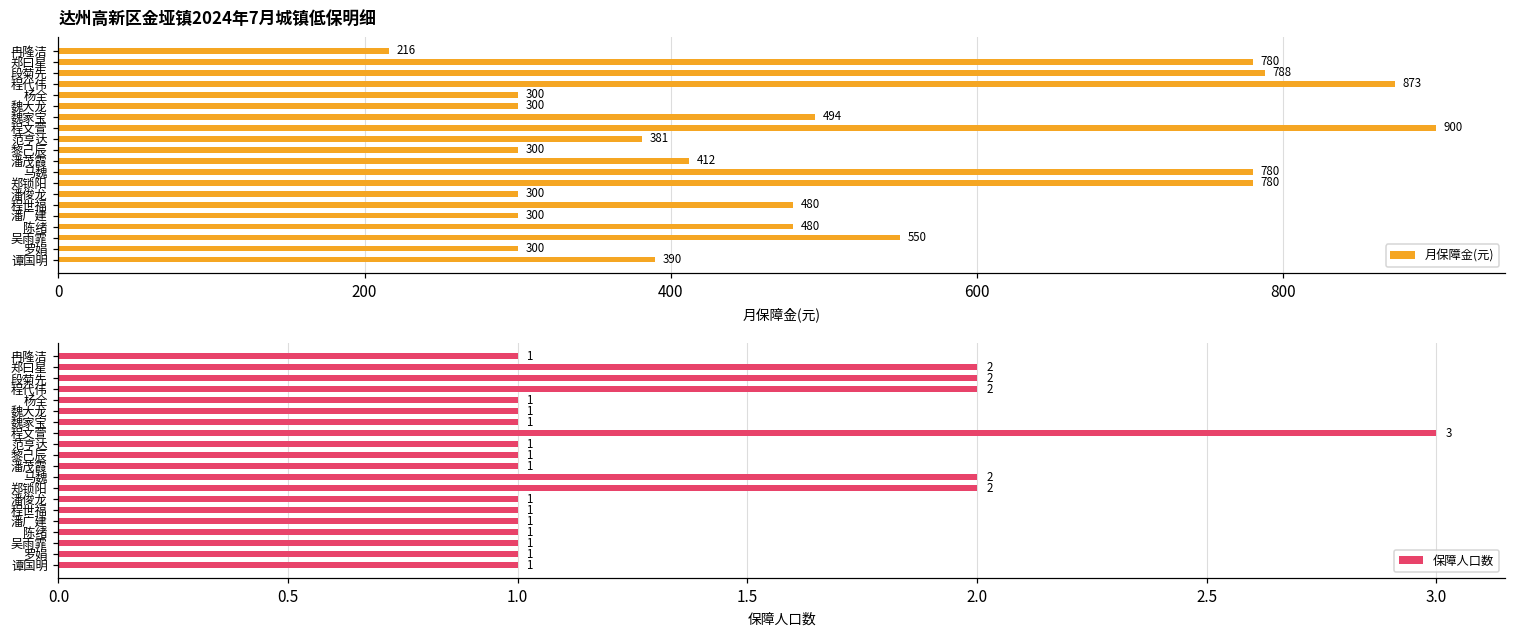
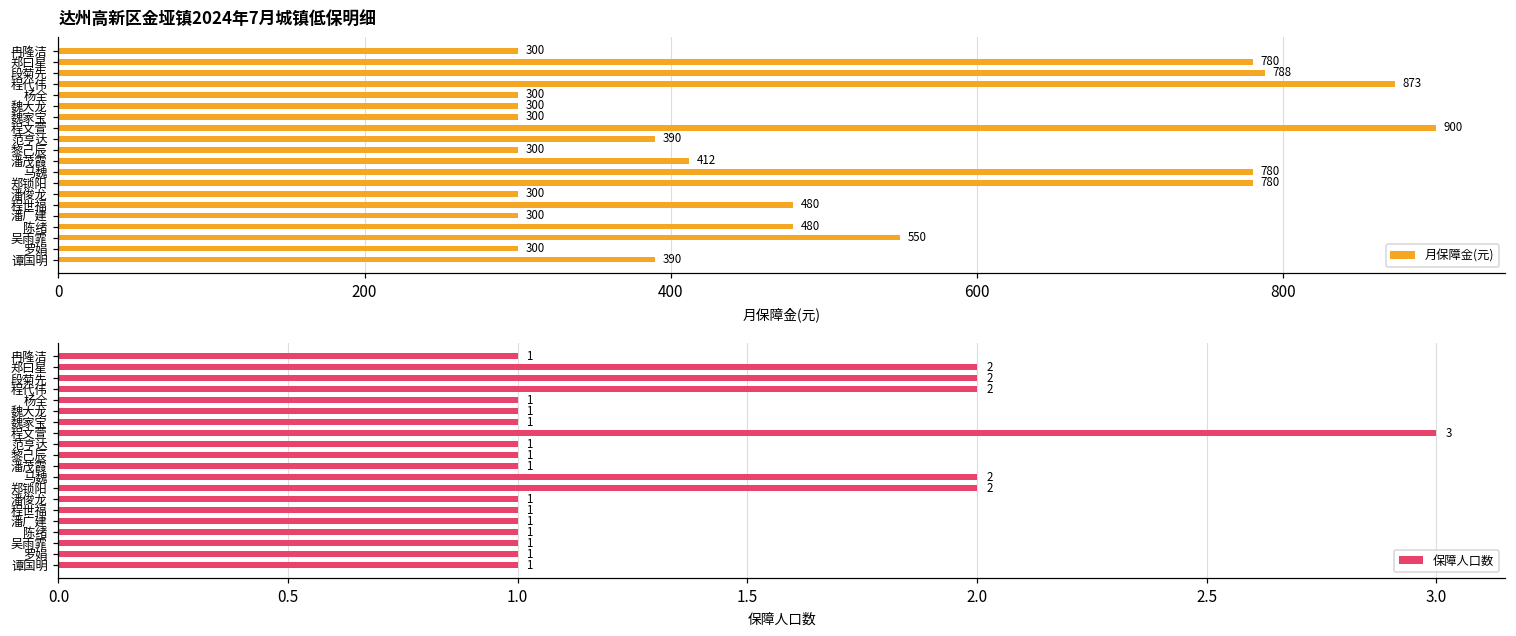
达州高新区金垭镇2024年7月城镇低保明细, 冉隆洁: 216 -> 300
达州高新区金垭镇2024年7月城镇低保明细, 魏家宝: 494 -> 300
达州高新区金垭镇2024年7月城镇低保明细, 范亨达: 381 -> 390
